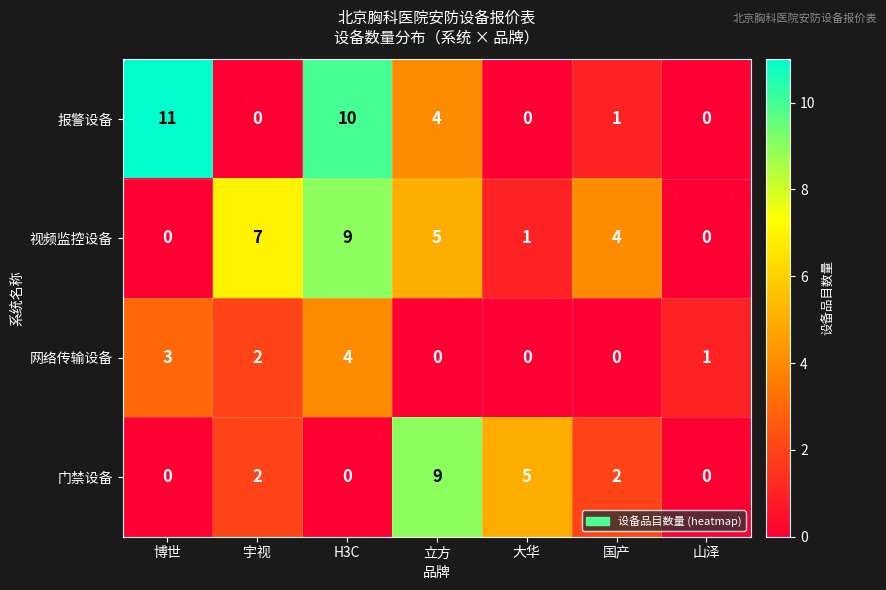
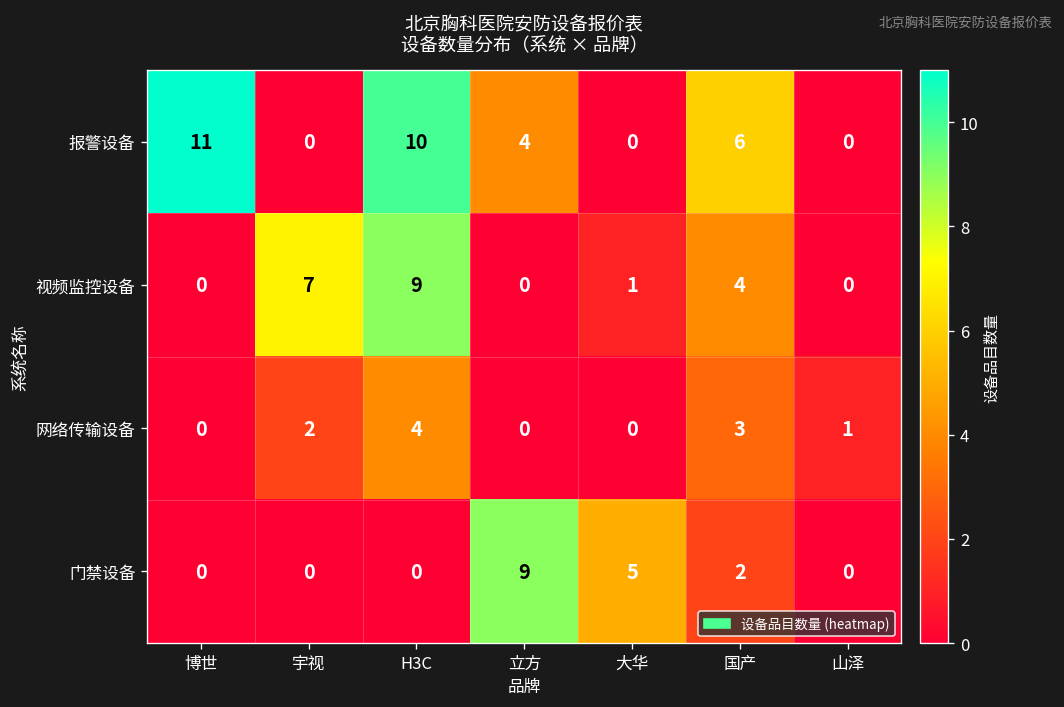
报警设备, 国产: 1 -> 6
视频监控设备, 立方: 5 -> 0
网络传输设备, 博世: 3 -> 0
网络传输设备, 国产: 0 -> 3
门禁设备, 宇视: 2 -> 0
